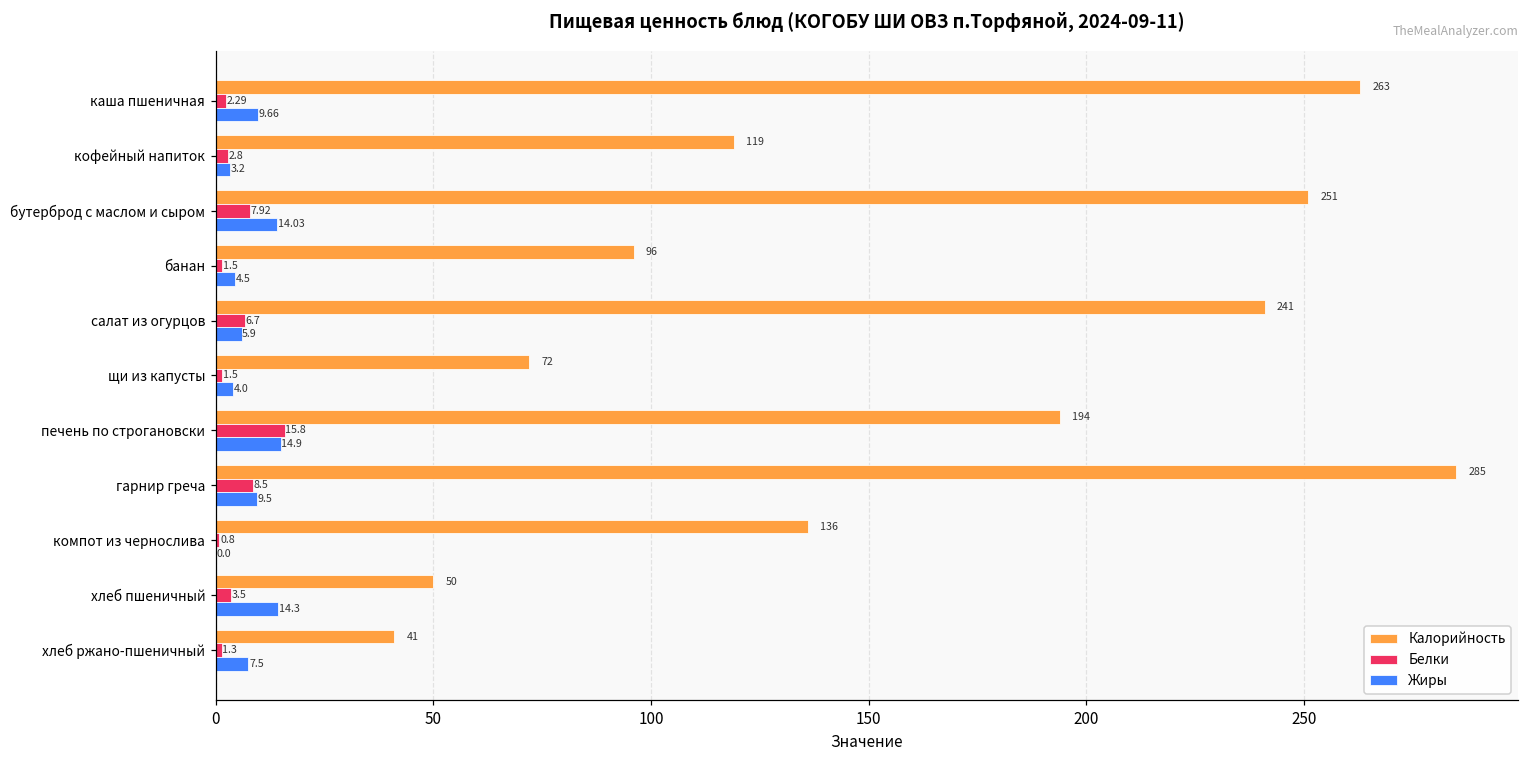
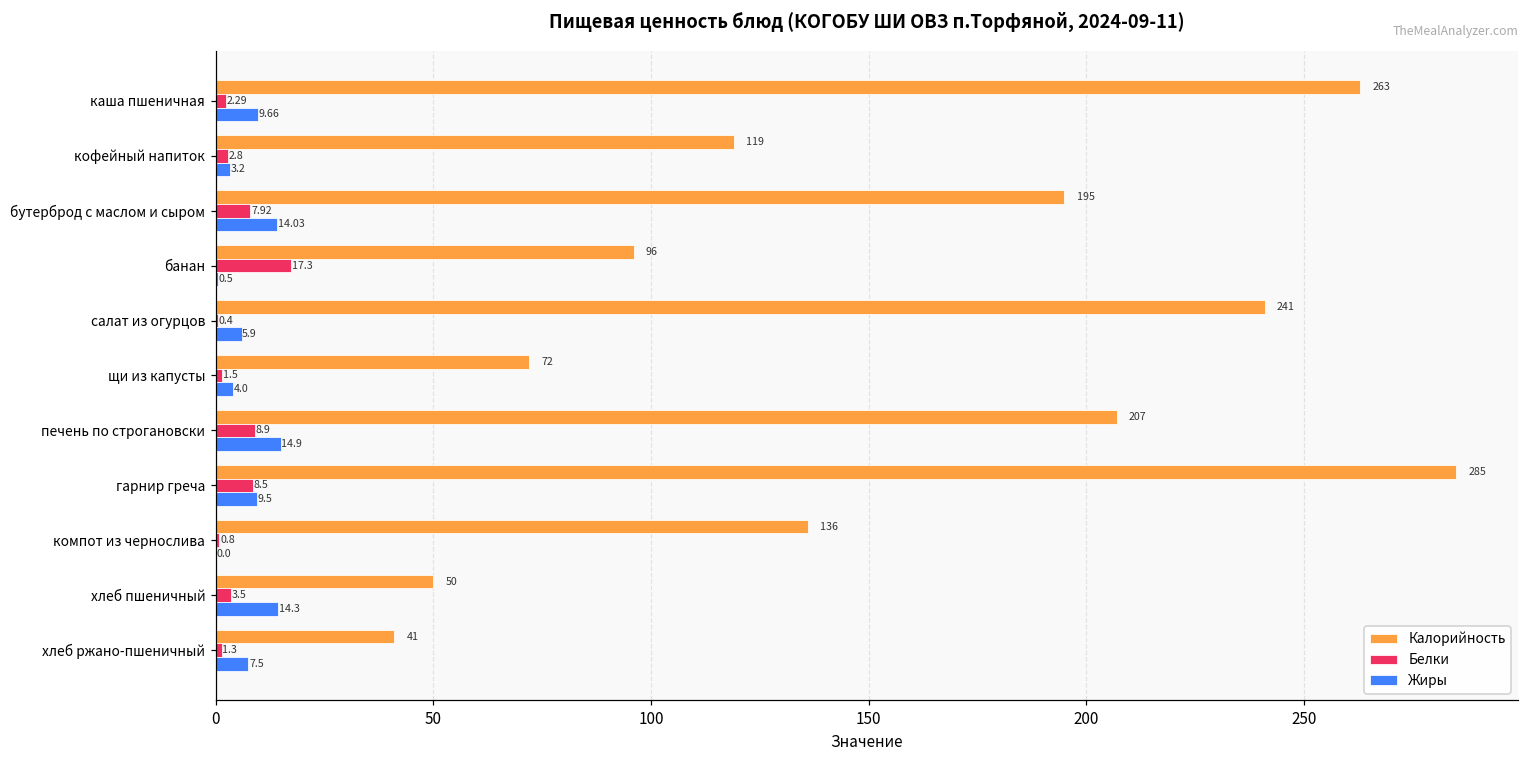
Калорийность, бутерброд с маслом и сыром: 251 -> 195
Белки, банан: 1.5 -> 17.3
Жиры, банан: 4.5 -> 0.5
Белки, салат из огурцов: 6.7 -> 0.4
Калорийность, печень по строгановски: 194 -> 207
Белки, печень по строгановски: 15.8 -> 8.9
